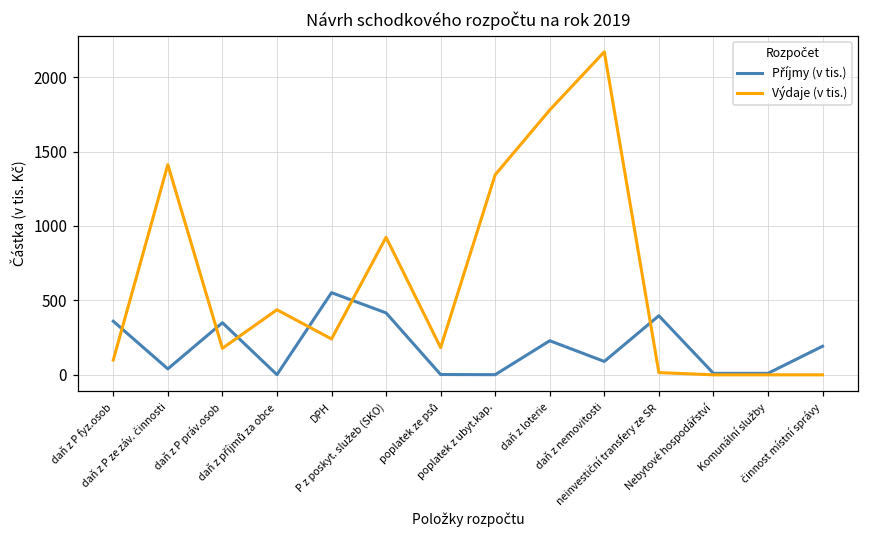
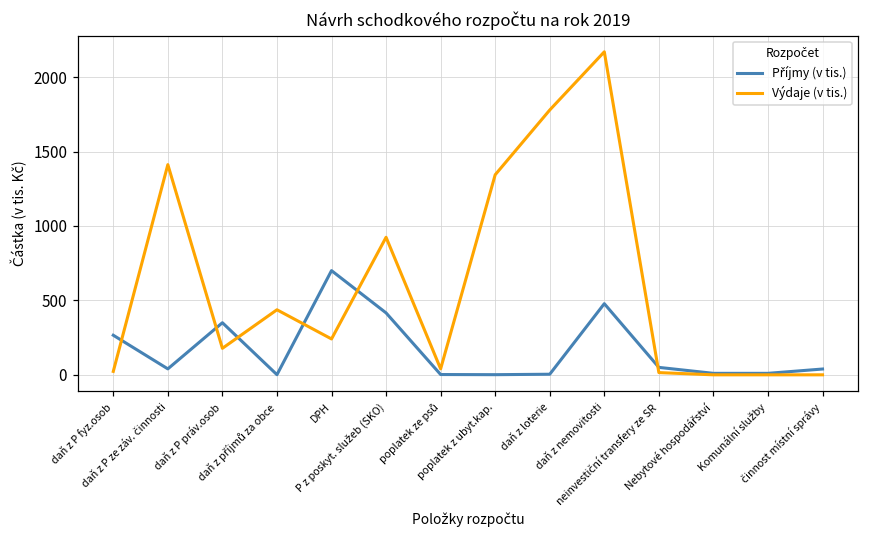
Příjmy (v tis.), daň z P fyz.osob: 360 -> 270
Výdaje (v tis.), daň z P fyz.osob: 100 -> 20
Příjmy (v tis.), DPH: 550 -> 700
Výdaje (v tis.), poplatek ze psů: 180 -> 40
Příjmy (v tis.), daň z loterie: 230 -> 0
Příjmy (v tis.), daň z nemovitosti: 90 -> 480
Příjmy (v tis.), neinvestiční transfery ze SR: 400 -> 50
Příjmy (v tis.), činnost místní správy: 190 -> 40
